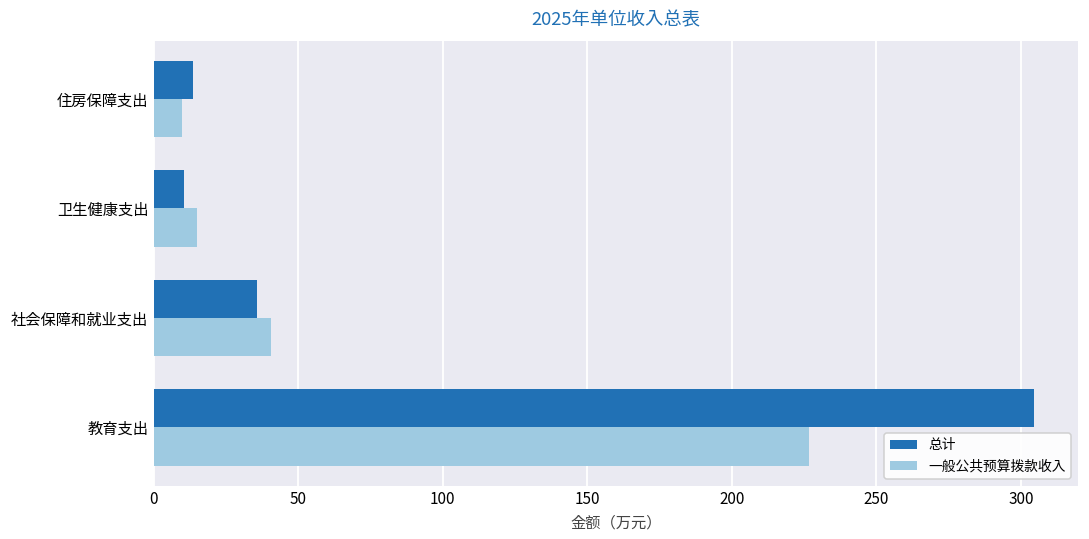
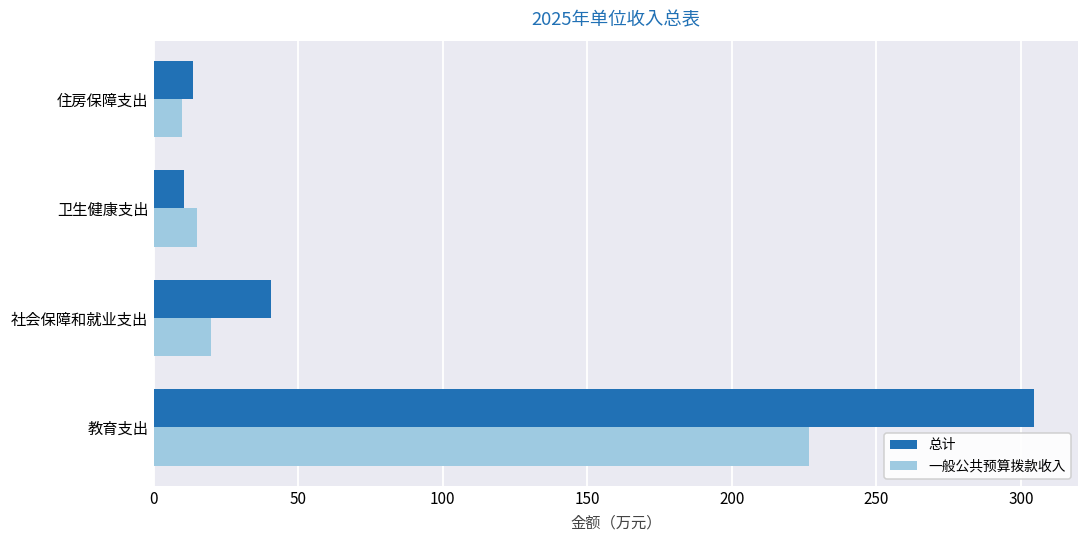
总计, 社会保障和就业支出: 36 -> 41
一般公共预算拨款收入, 社会保障和就业支出: 41 -> 20
